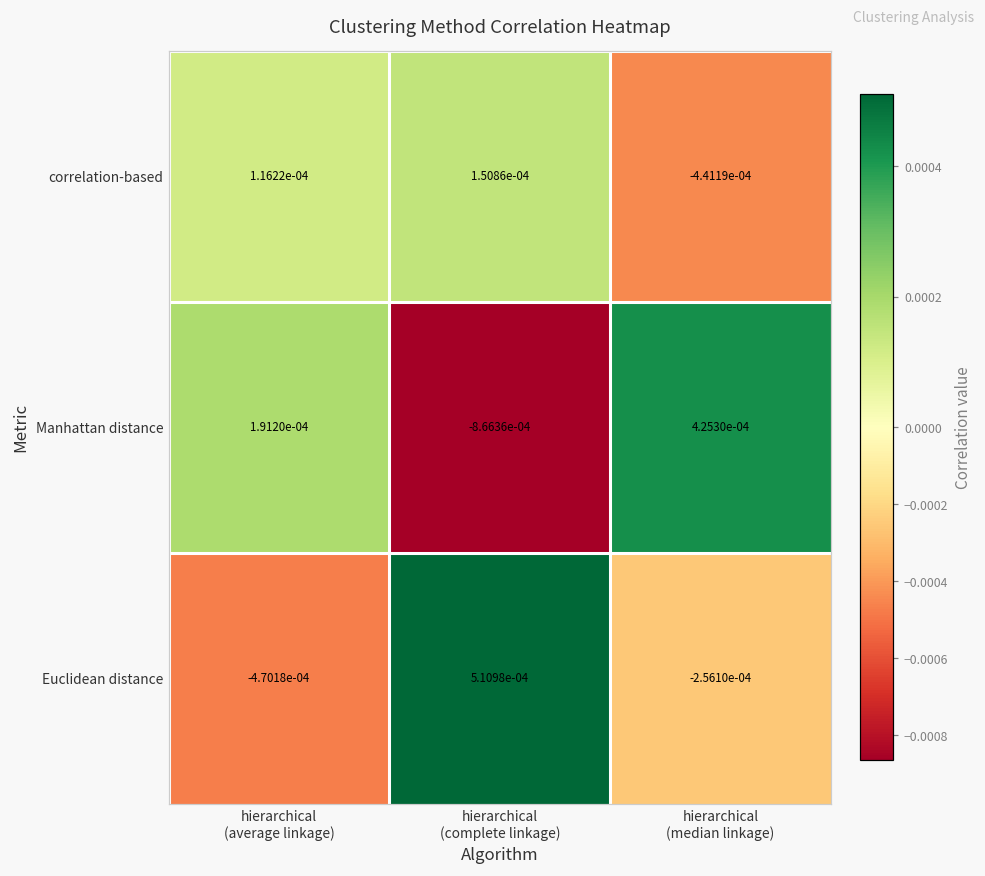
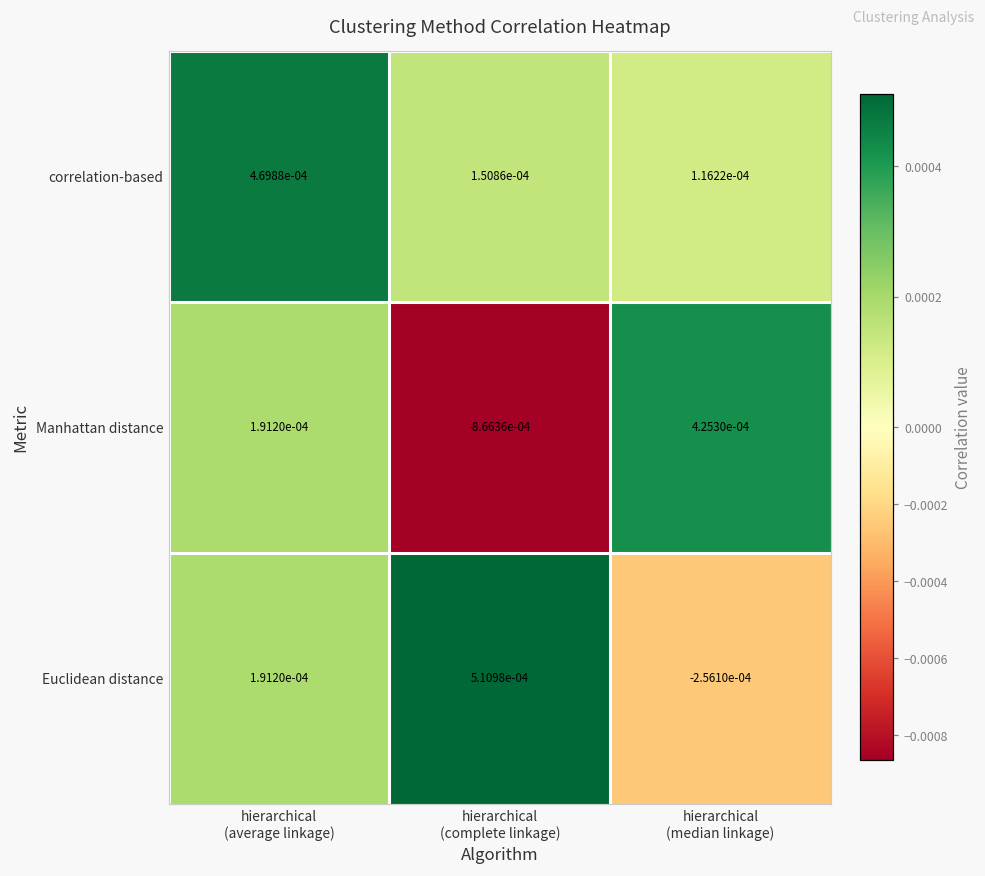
correlation-based, hierarchical (average linkage): 1.1622e-04 -> 4.6988e-04
correlation-based, hierarchical (median linkage): -4.4119e-04 -> 1.1622e-04
Euclidean distance, hierarchical (average linkage): -4.7018e-04 -> 1.9120e-04
